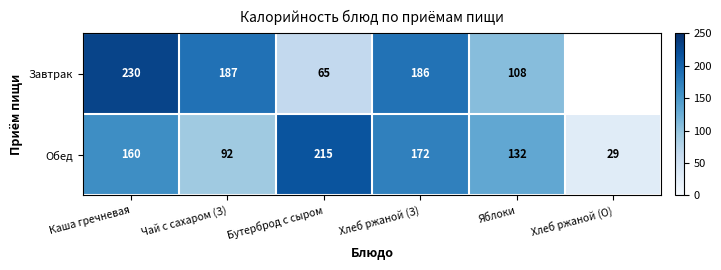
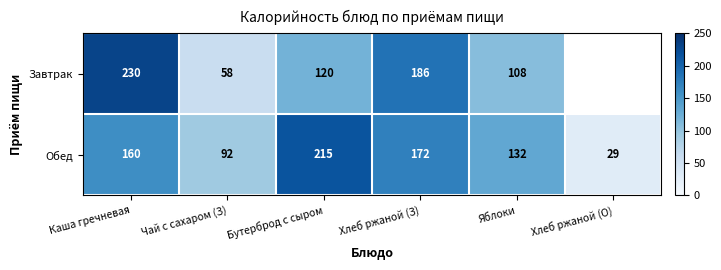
Завтрак, Чай с сахаром (З): 187 -> 58
Завтрак, Бутерброд с сыром: 65 -> 120
